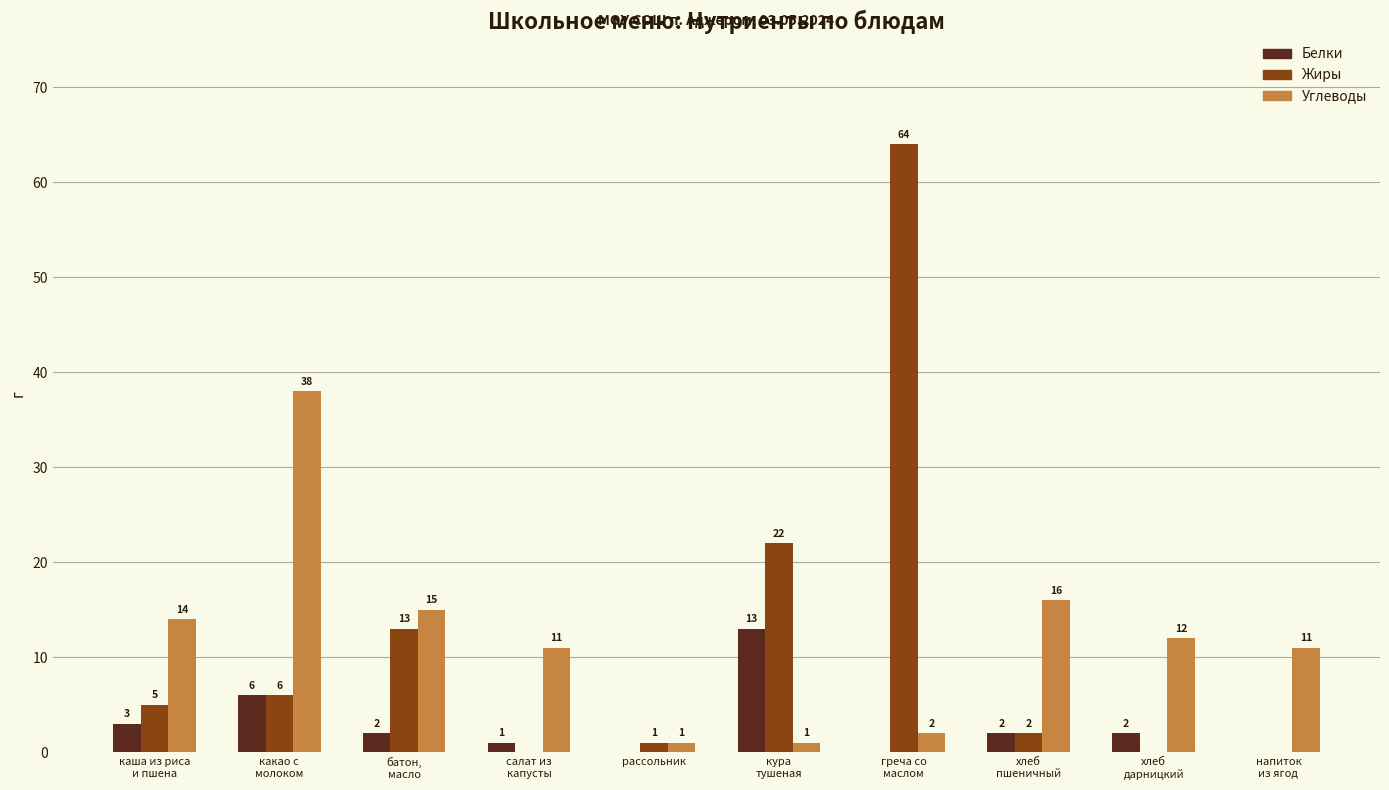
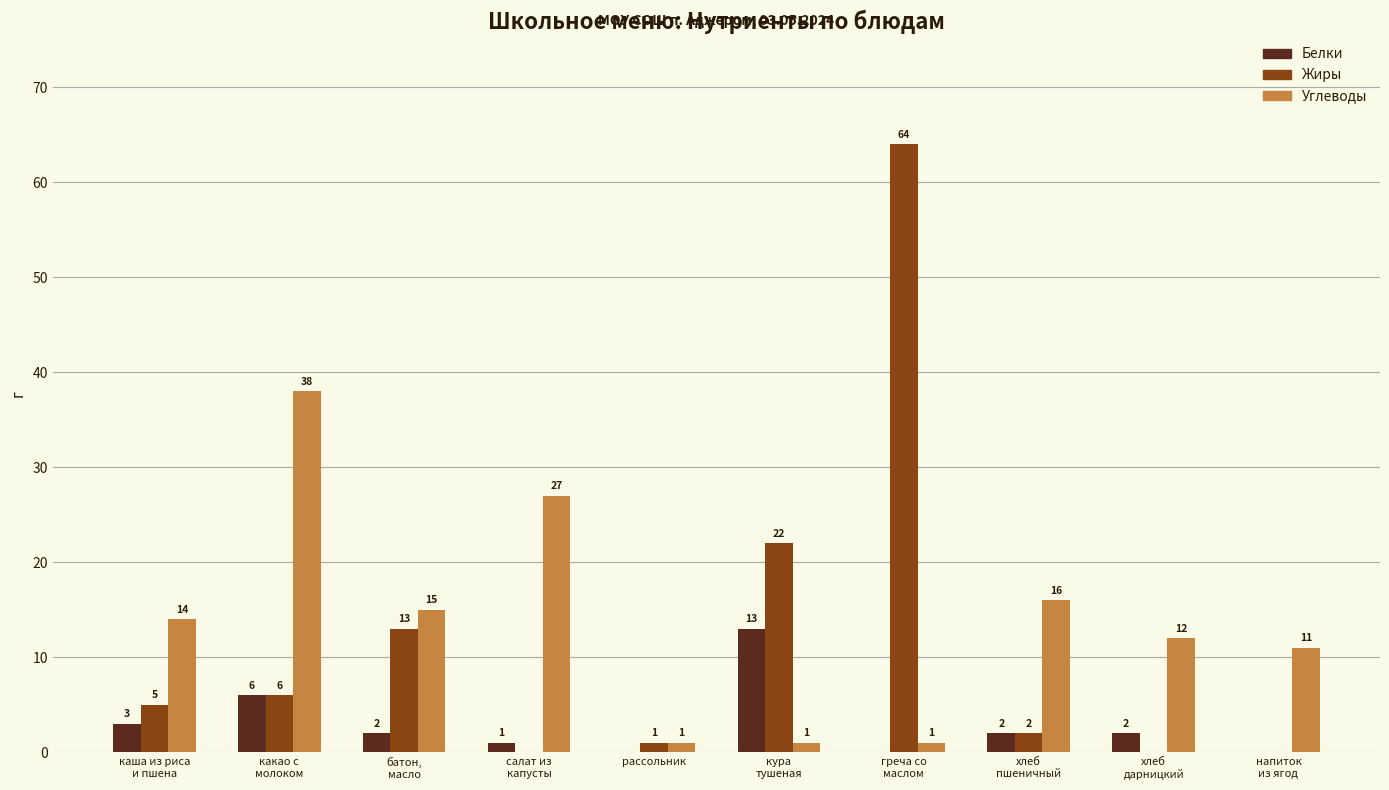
Углеводы, салат из капусты: 11 -> 27
Углеводы, греча со маслом: 2 -> 1
